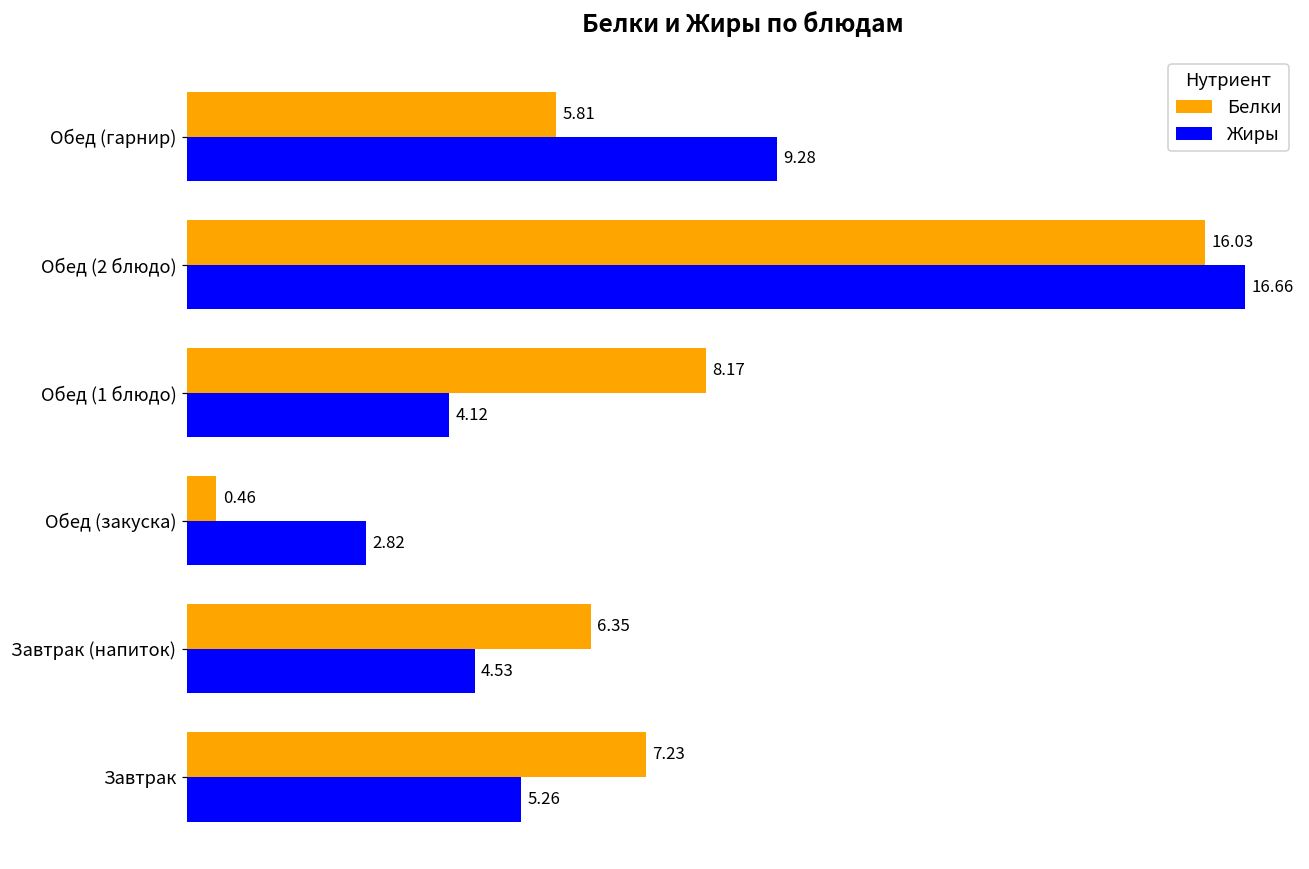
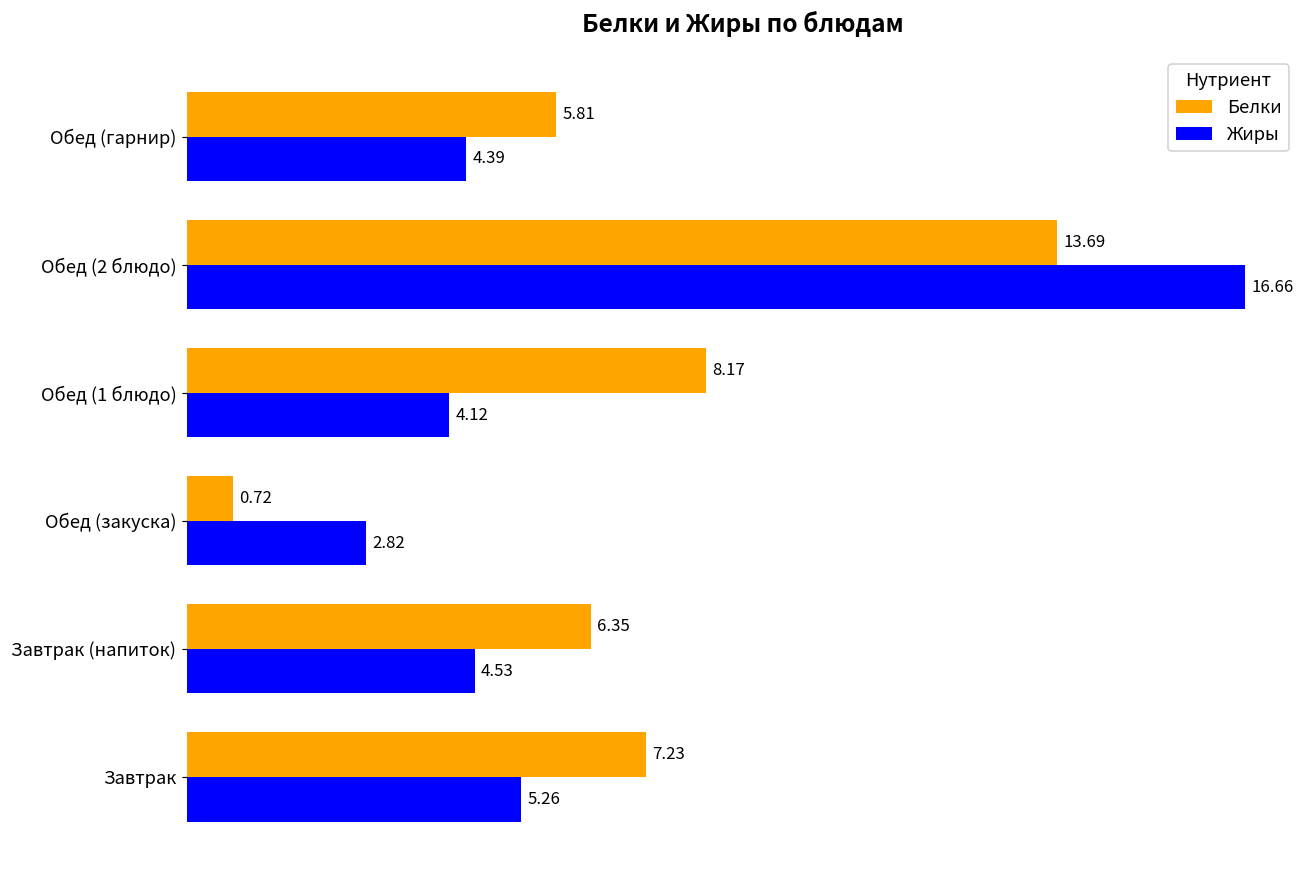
Жиры, Обед (гарнир): 9.28 -> 4.39
Белки, Обед (2 блюдо): 16.03 -> 13.69
Белки, Обед (закуска): 0.46 -> 0.72
